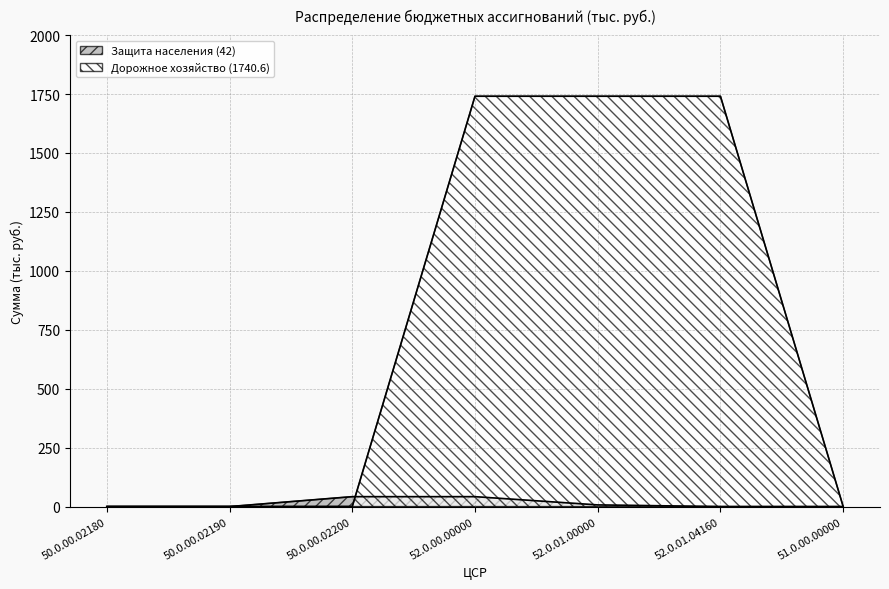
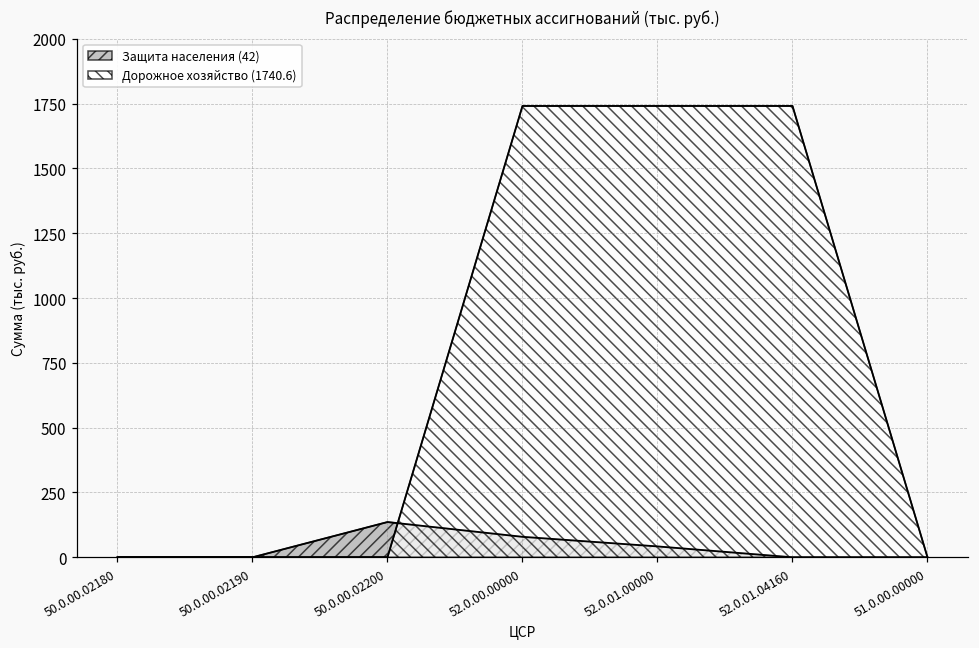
Защита населения (42), 50.0.00.02200: 40 -> 140
Защита населения (42), 52.0.00.00000: 40 -> 80
Защита населения (42), 52.0.01.00000: 10 -> 40
